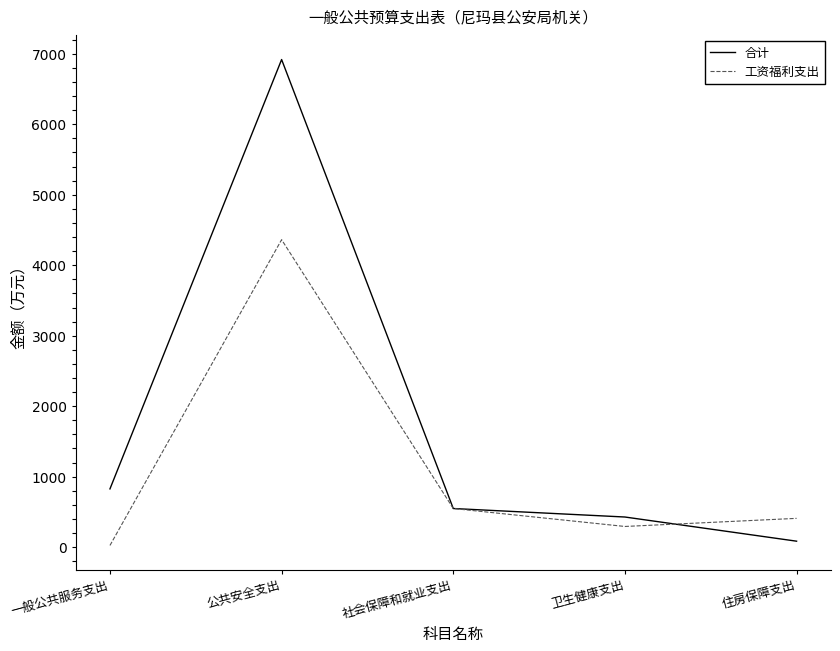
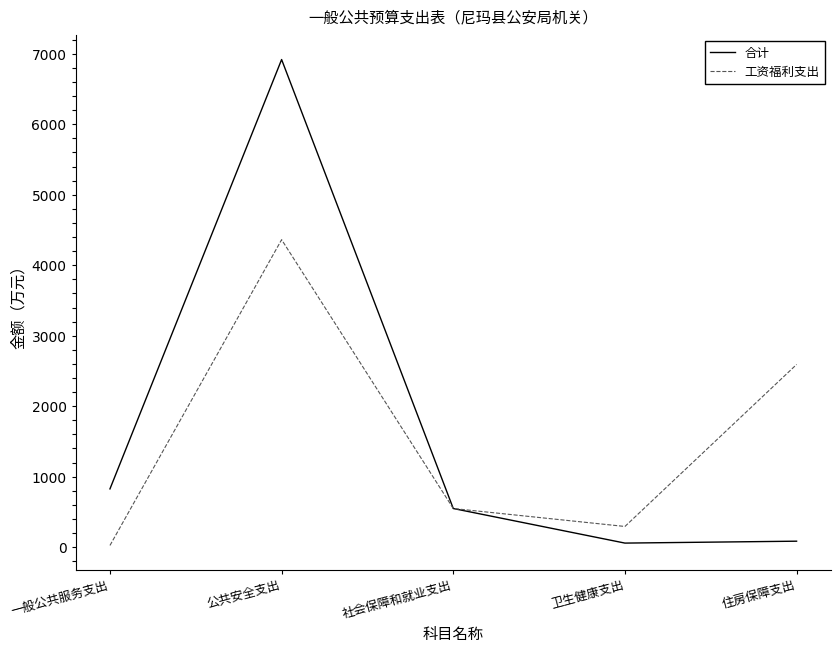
合计, 卫生健康支出: 400 -> 100
工资福利支出, 住房保障支出: 400 -> 2600
